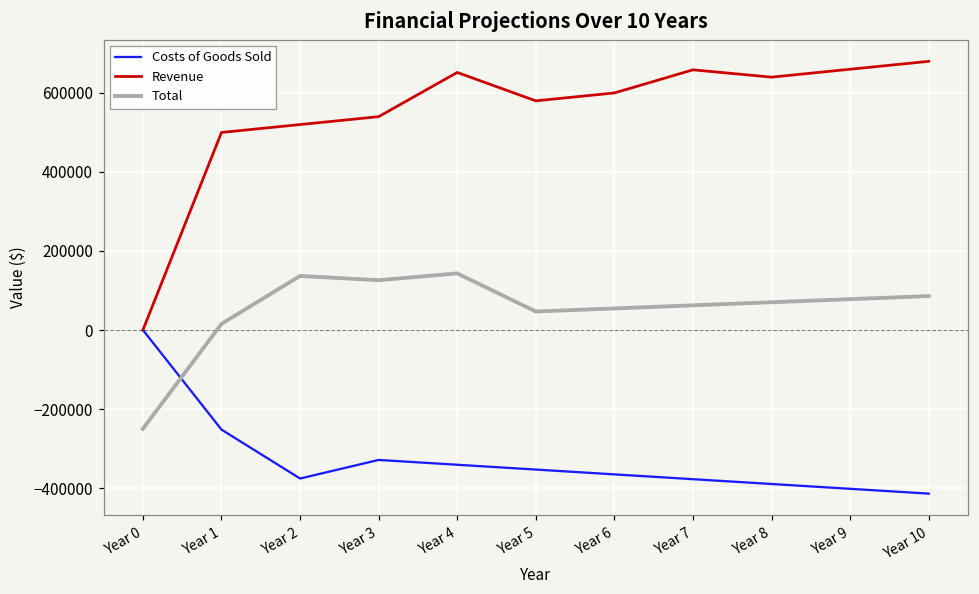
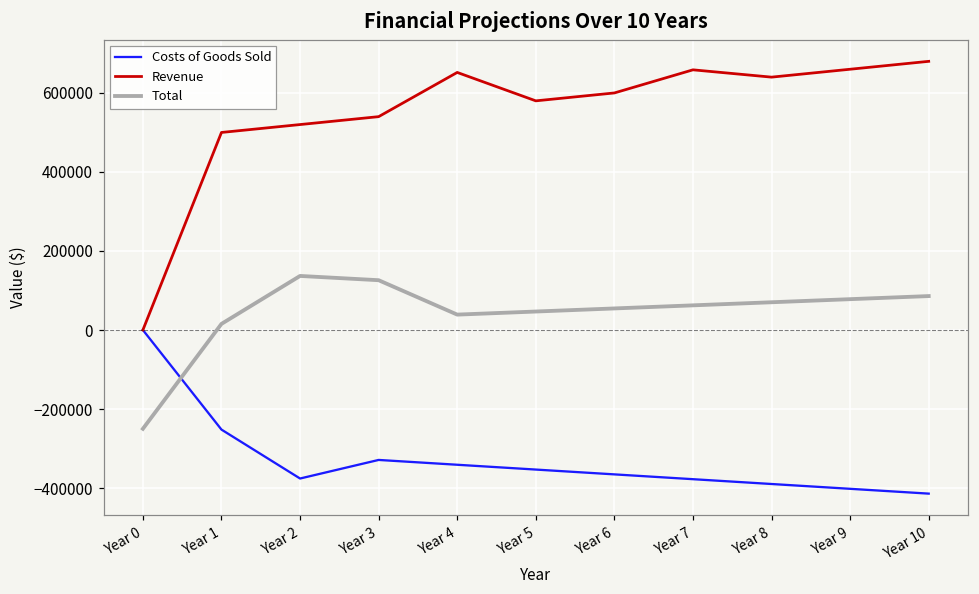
Total, Year 4: 140000 -> 40000
